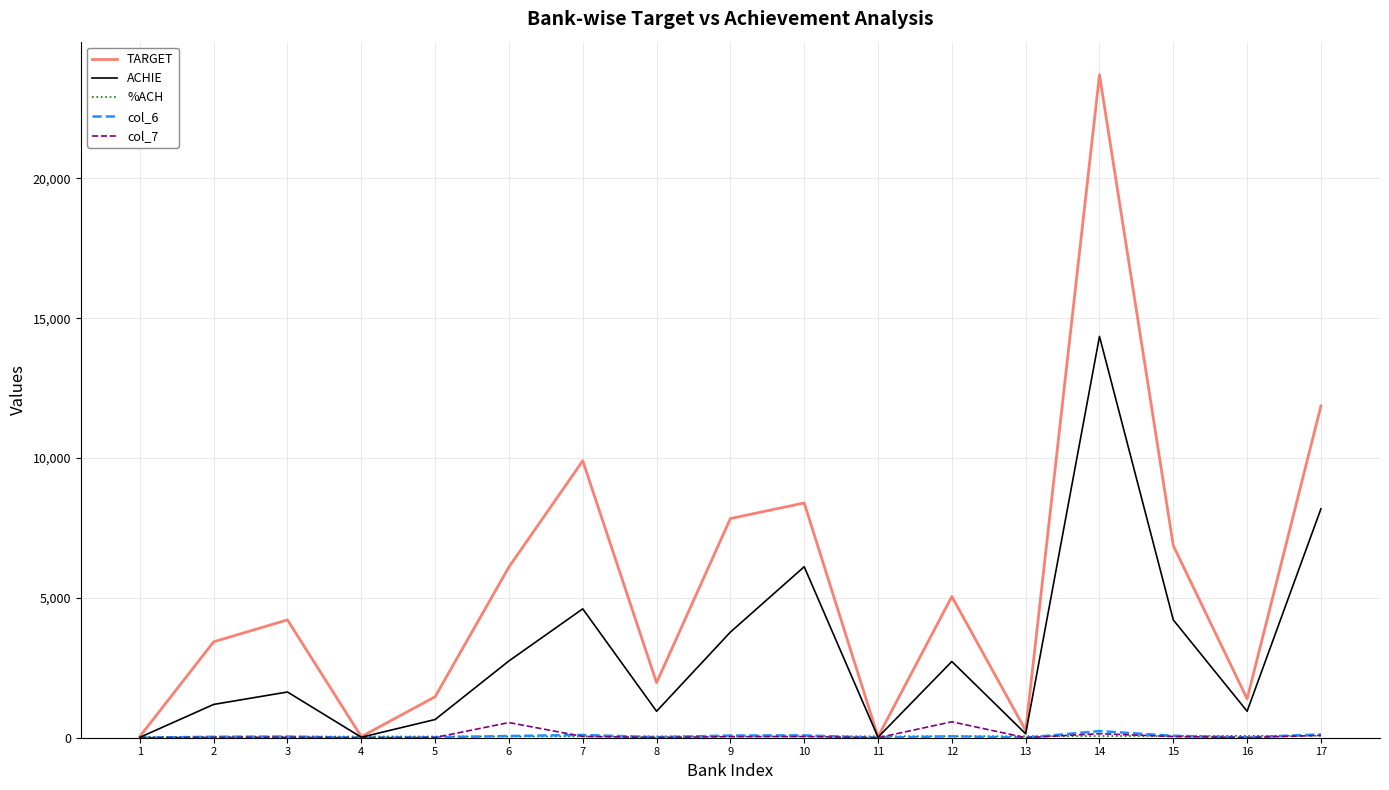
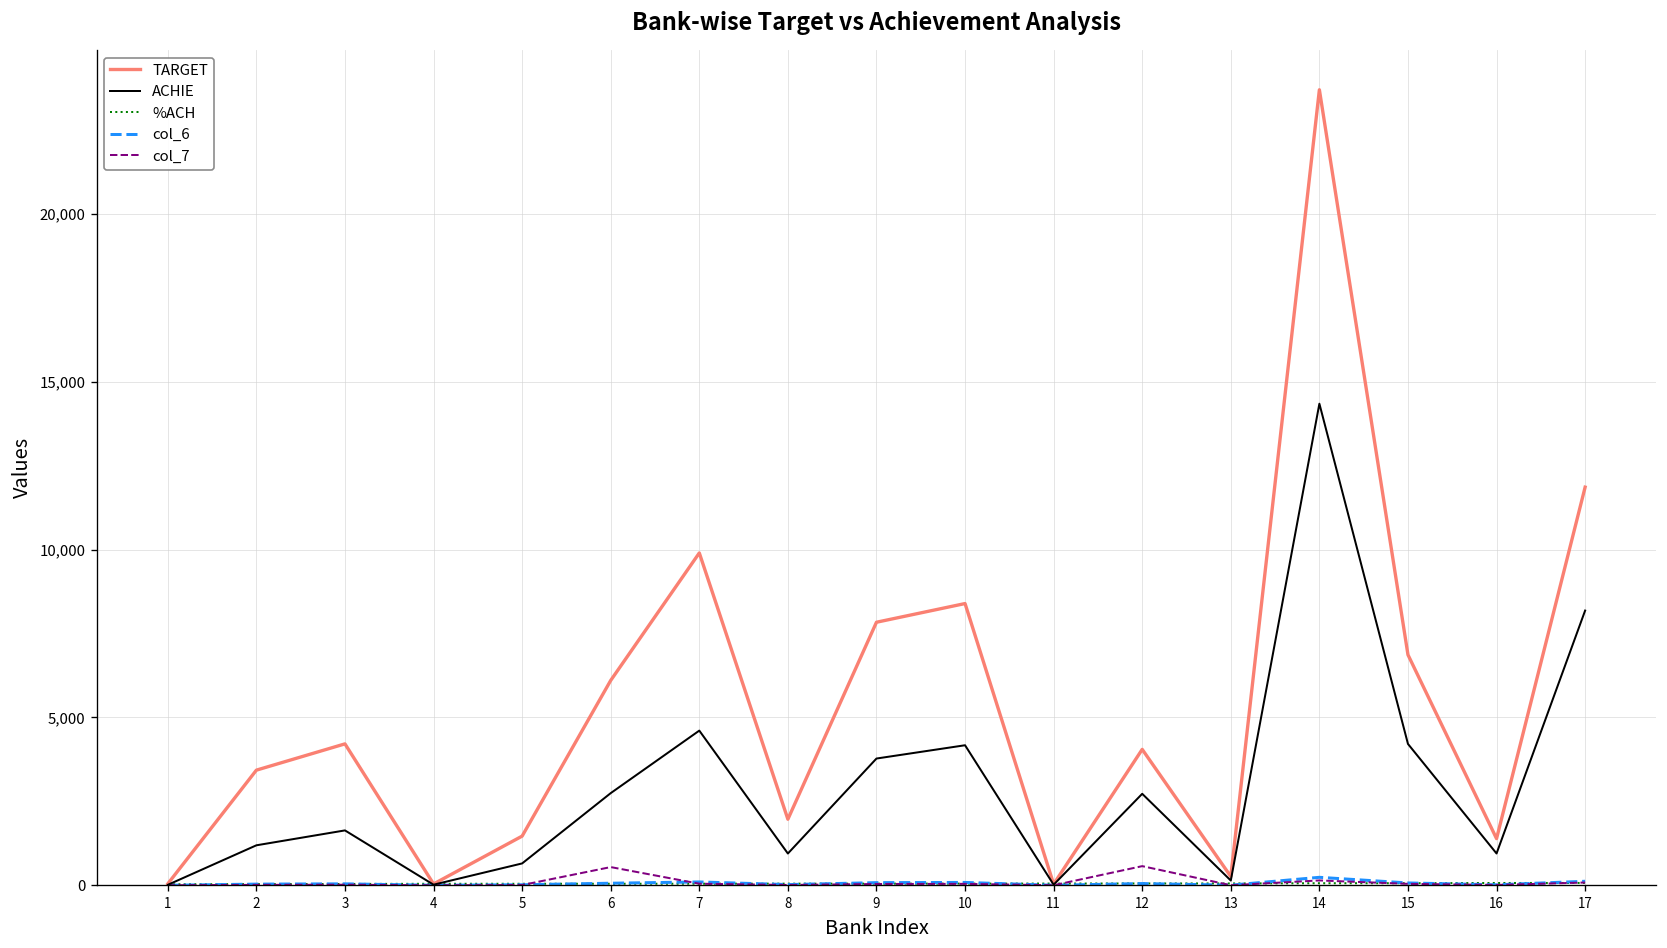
ACHIE, 10: 6,100 -> 4,200
TARGET, 12: 5,100 -> 4,100
